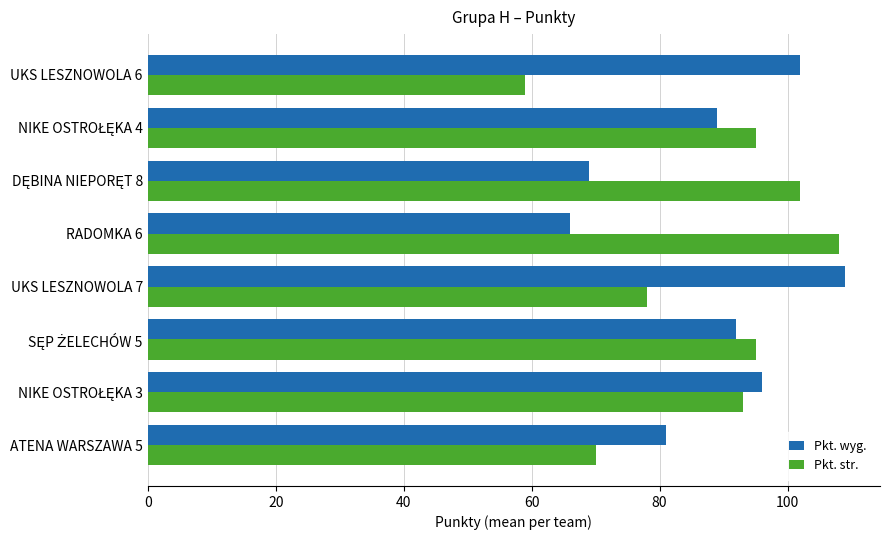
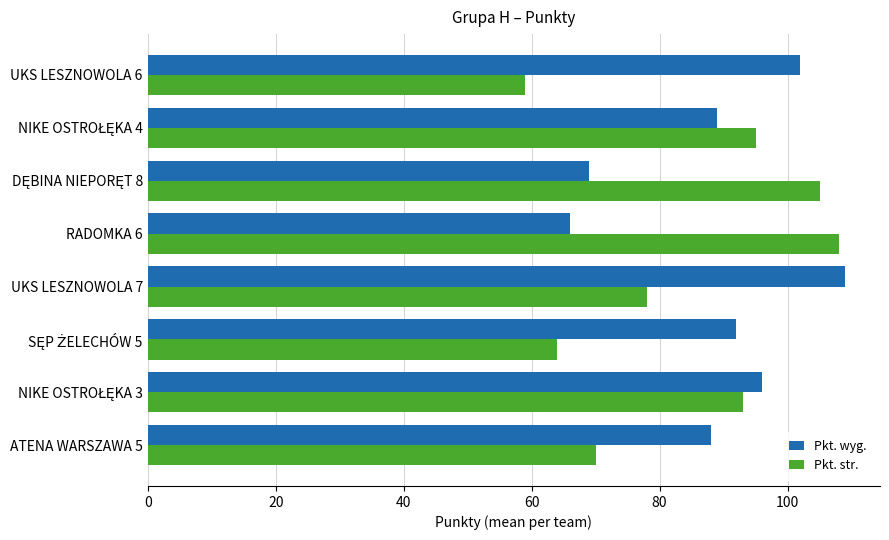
Pkt. str., DĘBINA NIEPORĘT 8: 102 -> 105
Pkt. str., SĘP ŻELECHÓW 5: 95 -> 64
Pkt. wyg., ATENA WARSZAWA 5: 81 -> 88
